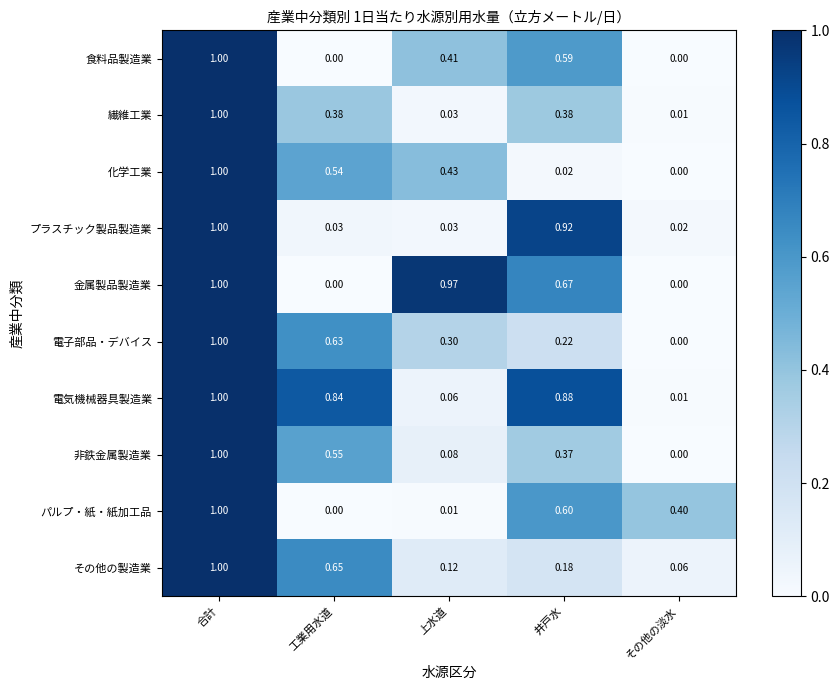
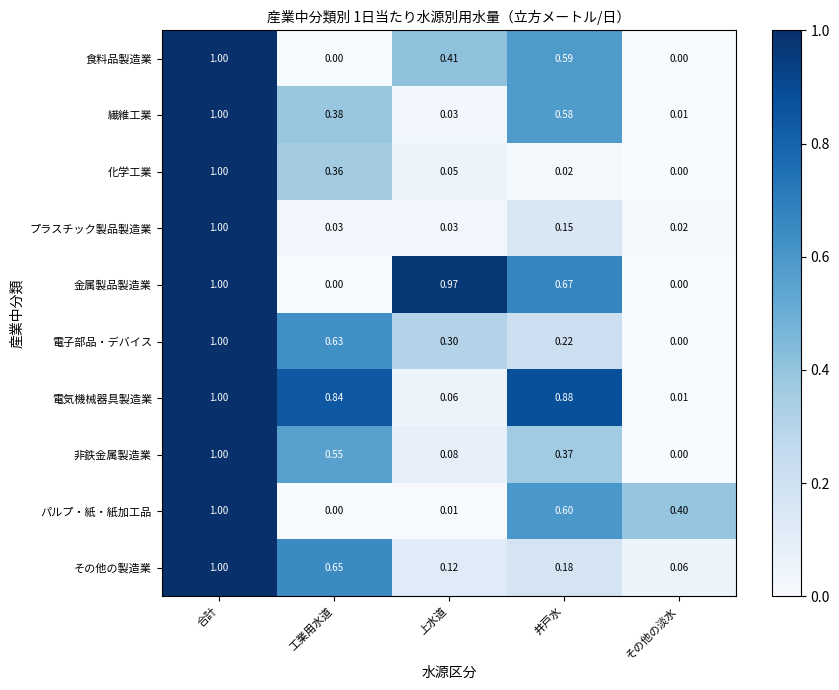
繊維工業, 井戸水: 0.38 -> 0.58
化学工業, 工業用水道: 0.54 -> 0.36
化学工業, 上水道: 0.43 -> 0.05
プラスチック製品製造業, 井戸水: 0.92 -> 0.15
